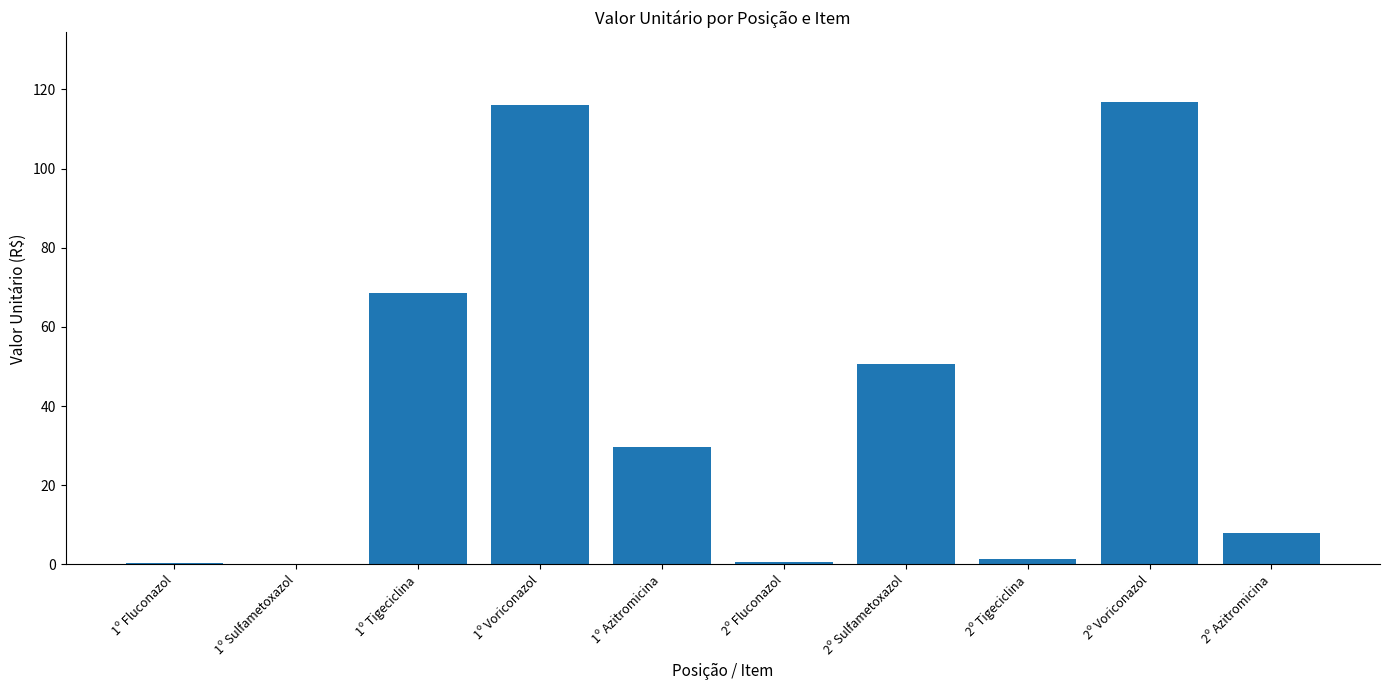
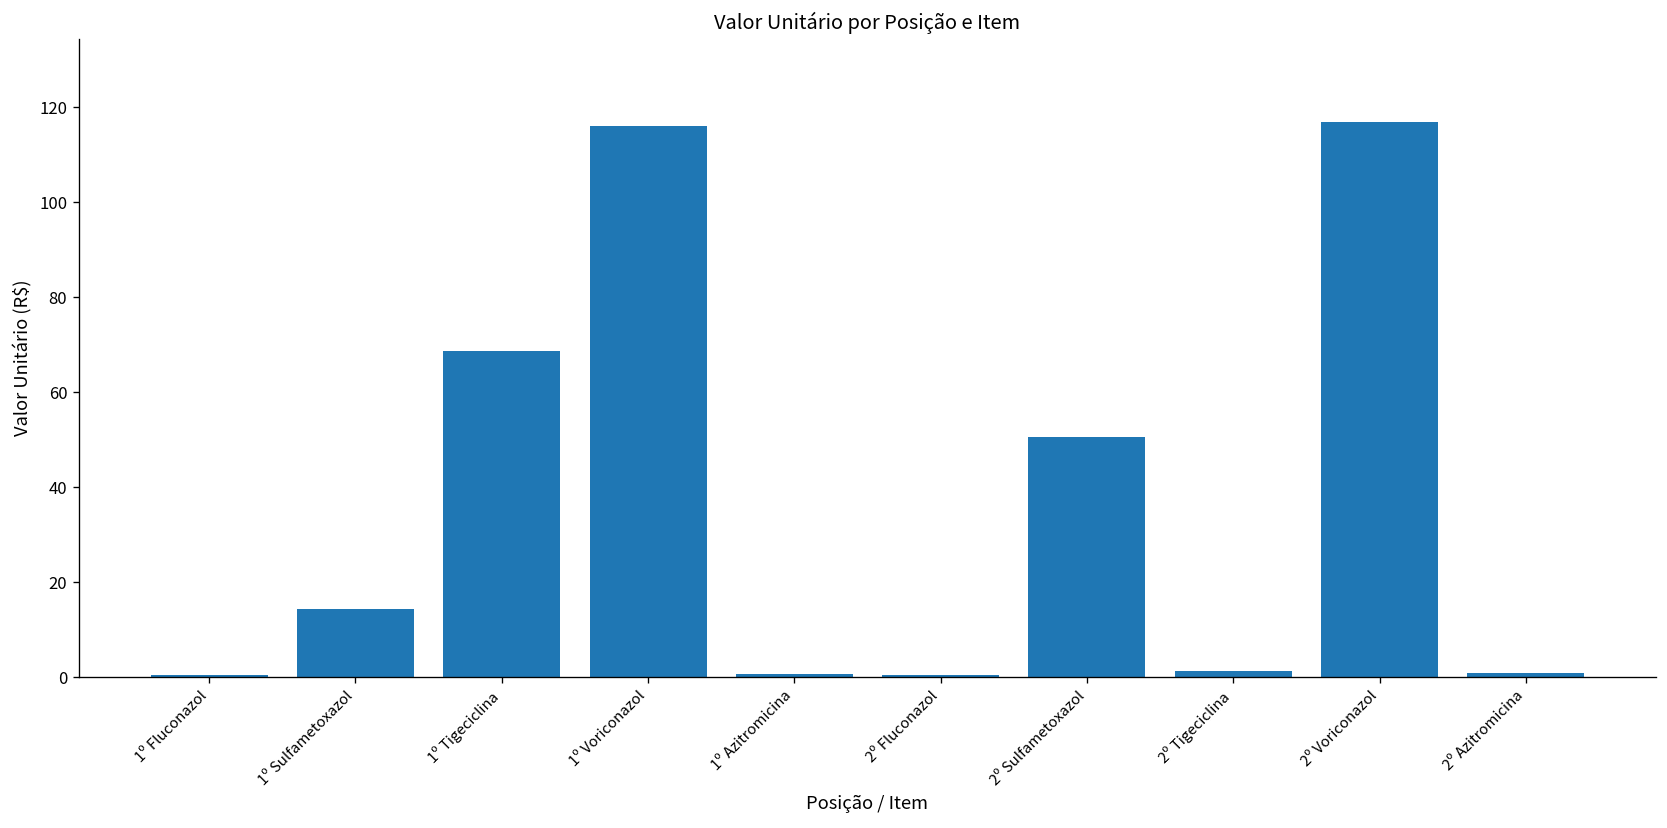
1º Sulfametoxazol: 0 -> 14
1º Azitromicina: 30 -> 1
2º Azitromicina: 8 -> 1
